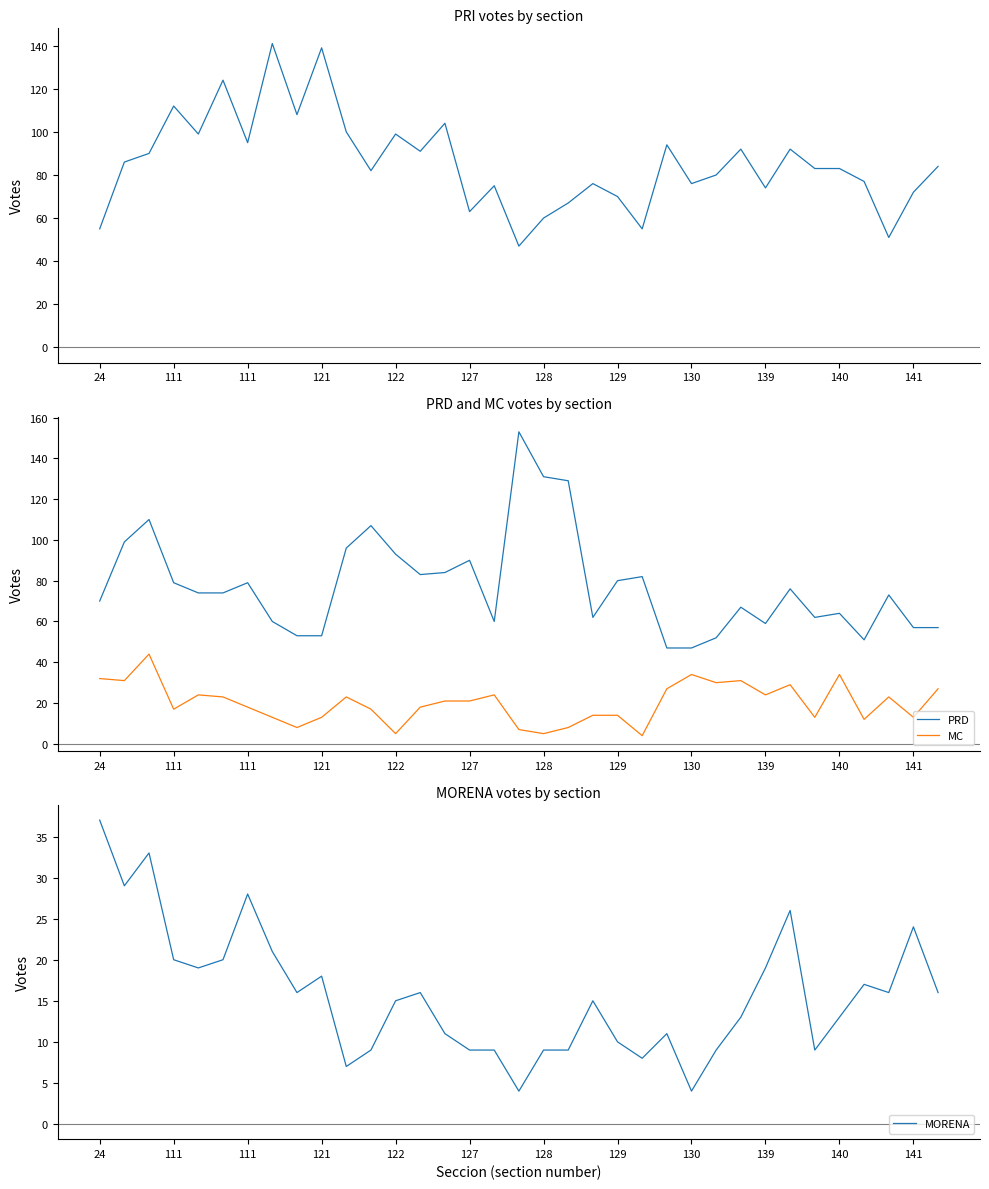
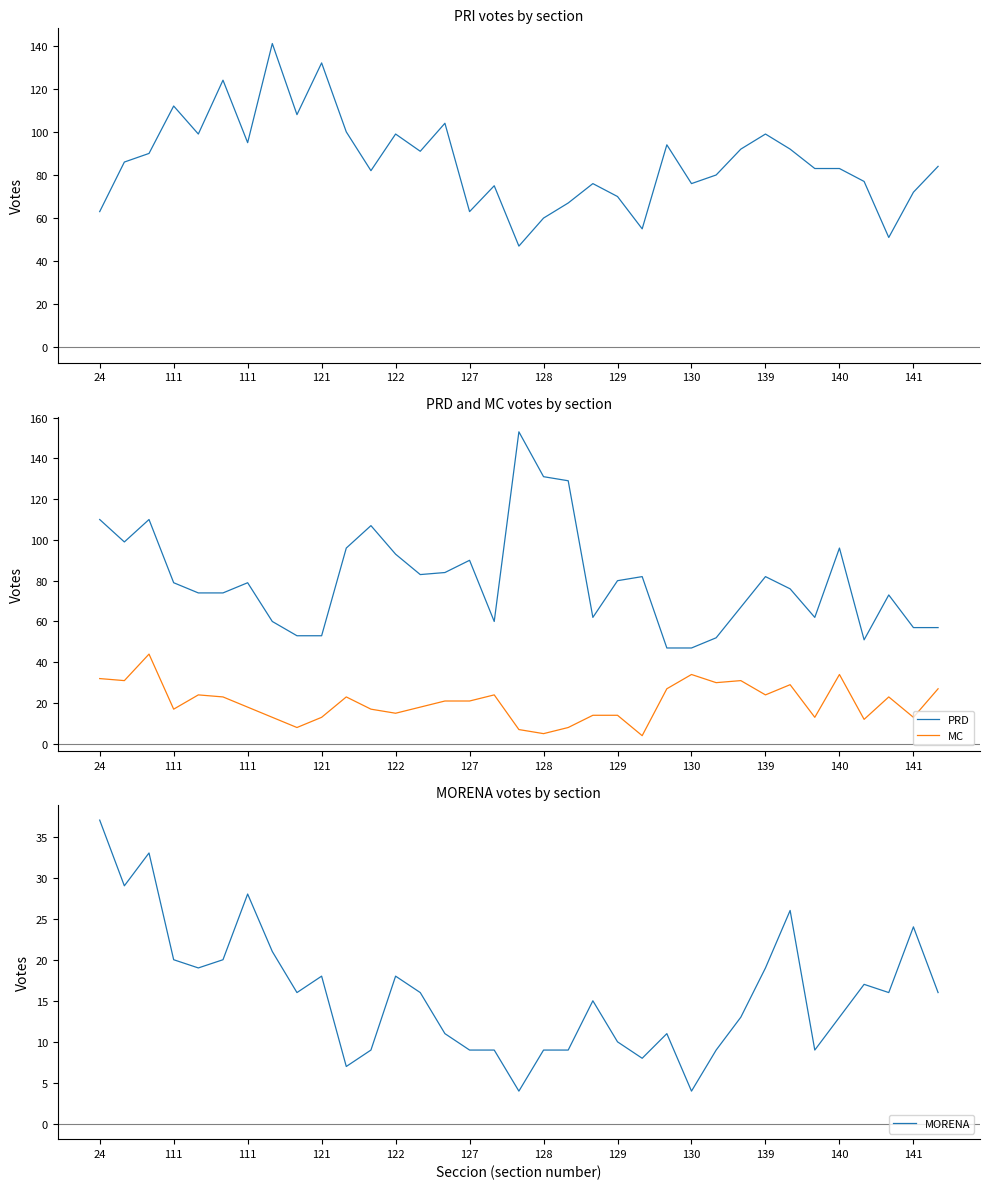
PRI votes by section, 24: 55 -> 63
PRI votes by section, 121: 139 -> 132
PRI votes by section, 139: 74 -> 99
PRD and MC votes by section, PRD, 24: 70 -> 110
PRD and MC votes by section, MC, 122: 5 -> 15
PRD and MC votes by section, PRD, 139: 59 -> 82
PRD and MC votes by section, PRD, 140: 64 -> 96
MORENA votes by section, 122: 15 -> 18
